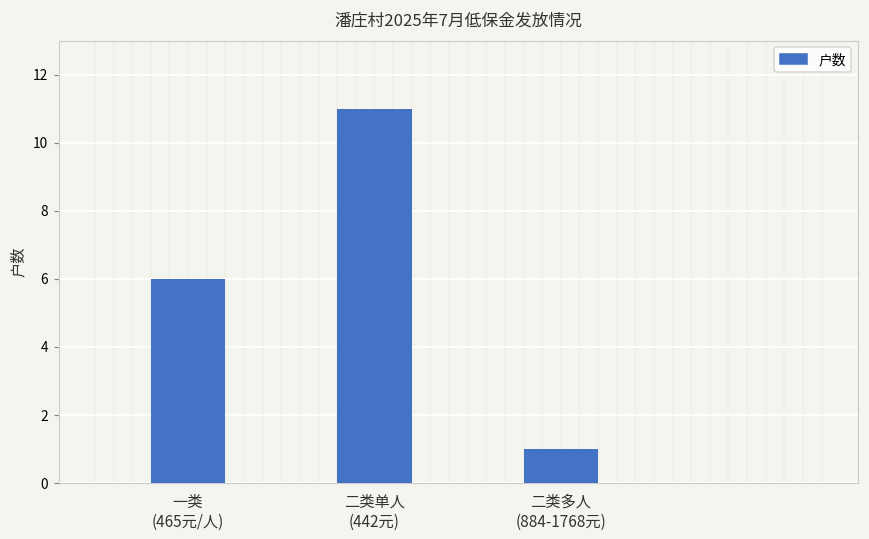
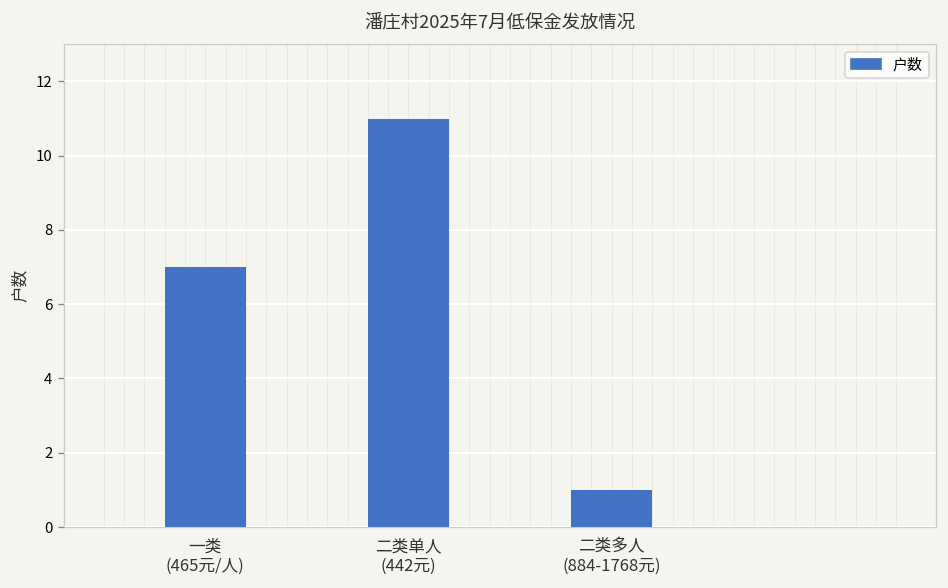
一类 (465元/人): 6 -> 7
